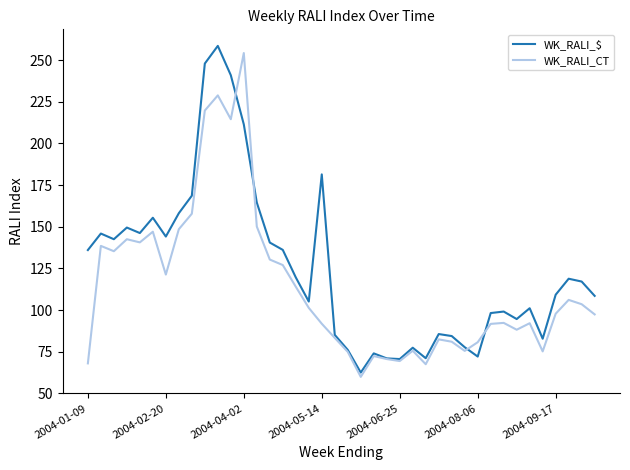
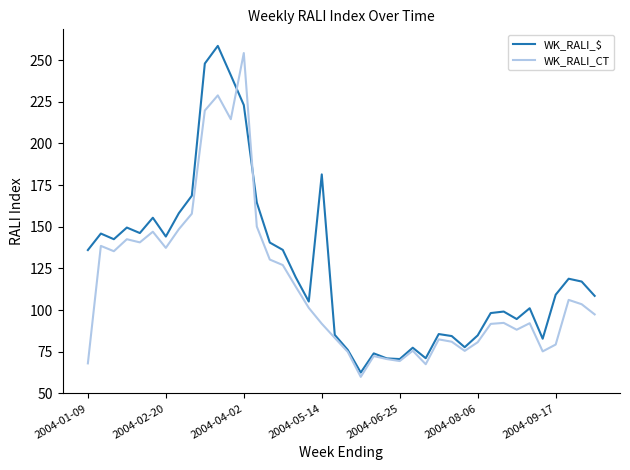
WK_RALI_CT, 2004-02-20: 121 -> 137
WK_RALI_$, 2004-04-02: 211 -> 223
WK_RALI_$, 2004-08-06: 72 -> 85
WK_RALI_CT, 2004-09-17: 98 -> 79
